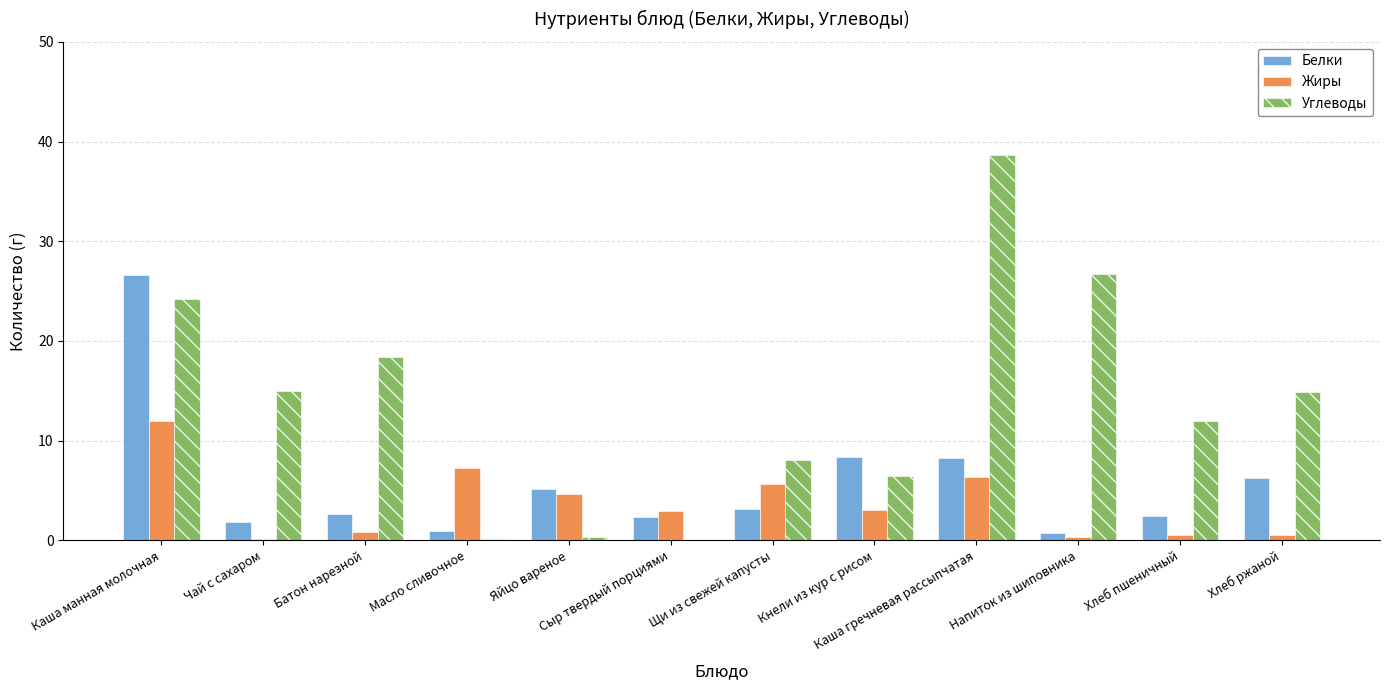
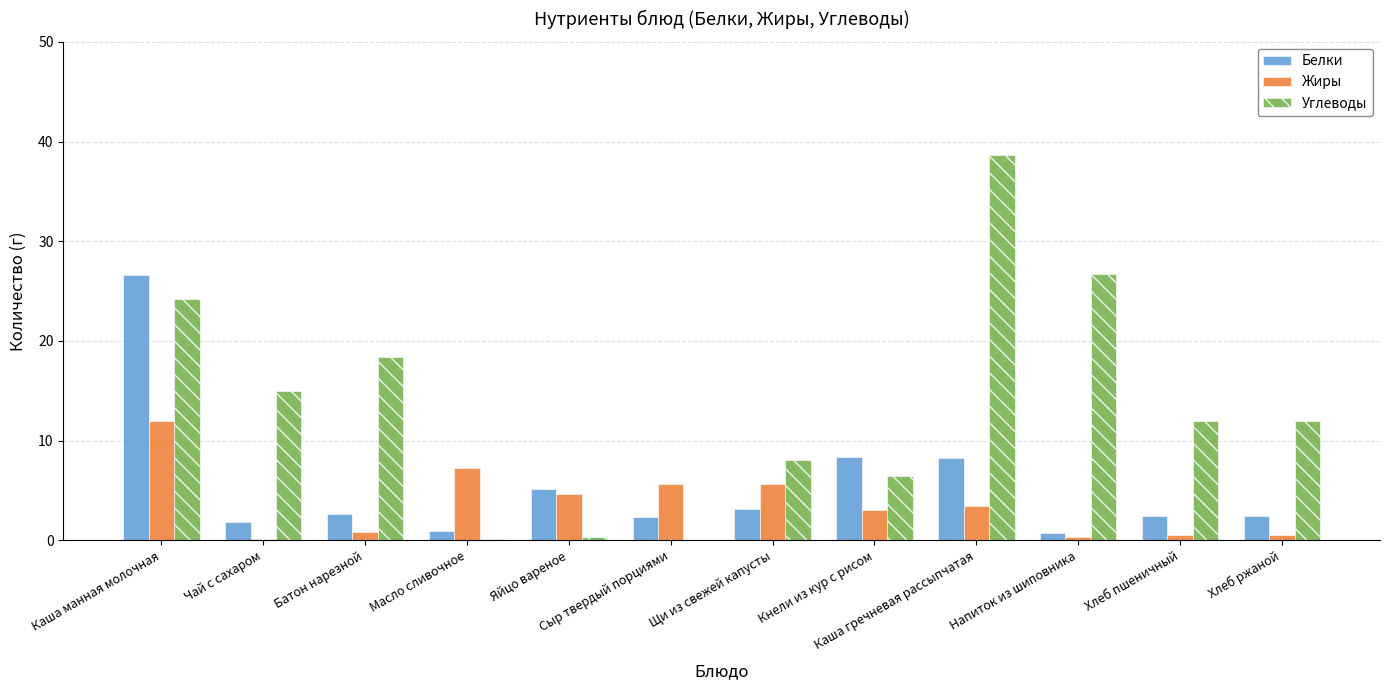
Жиры, Сыр твердый порциями: 3 -> 6
Жиры, Каша гречневая рассыпчатая: 6 -> 3
Белки, Хлеб ржаной: 6 -> 2
Углеводы, Хлеб ржаной: 15 -> 12
